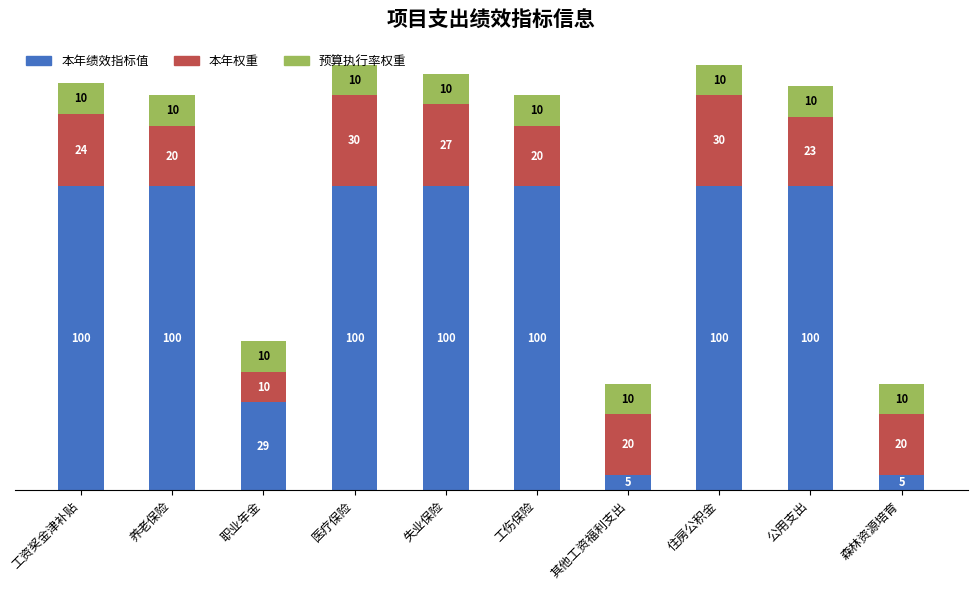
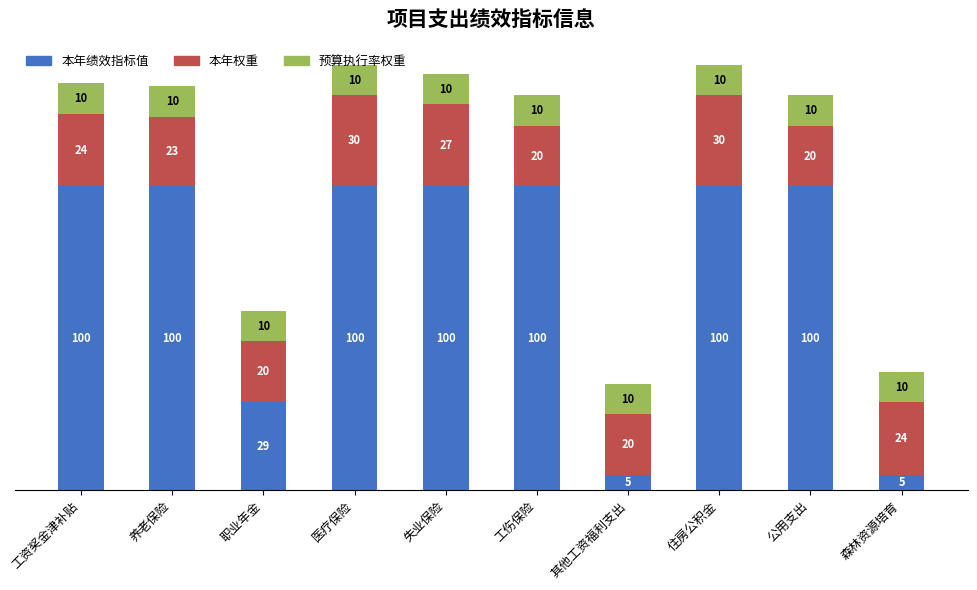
本年权重, 养老保险: 20 -> 23
本年权重, 职业年金: 10 -> 20
本年权重, 公用支出: 23 -> 20
本年权重, 森林资源培育: 20 -> 24
